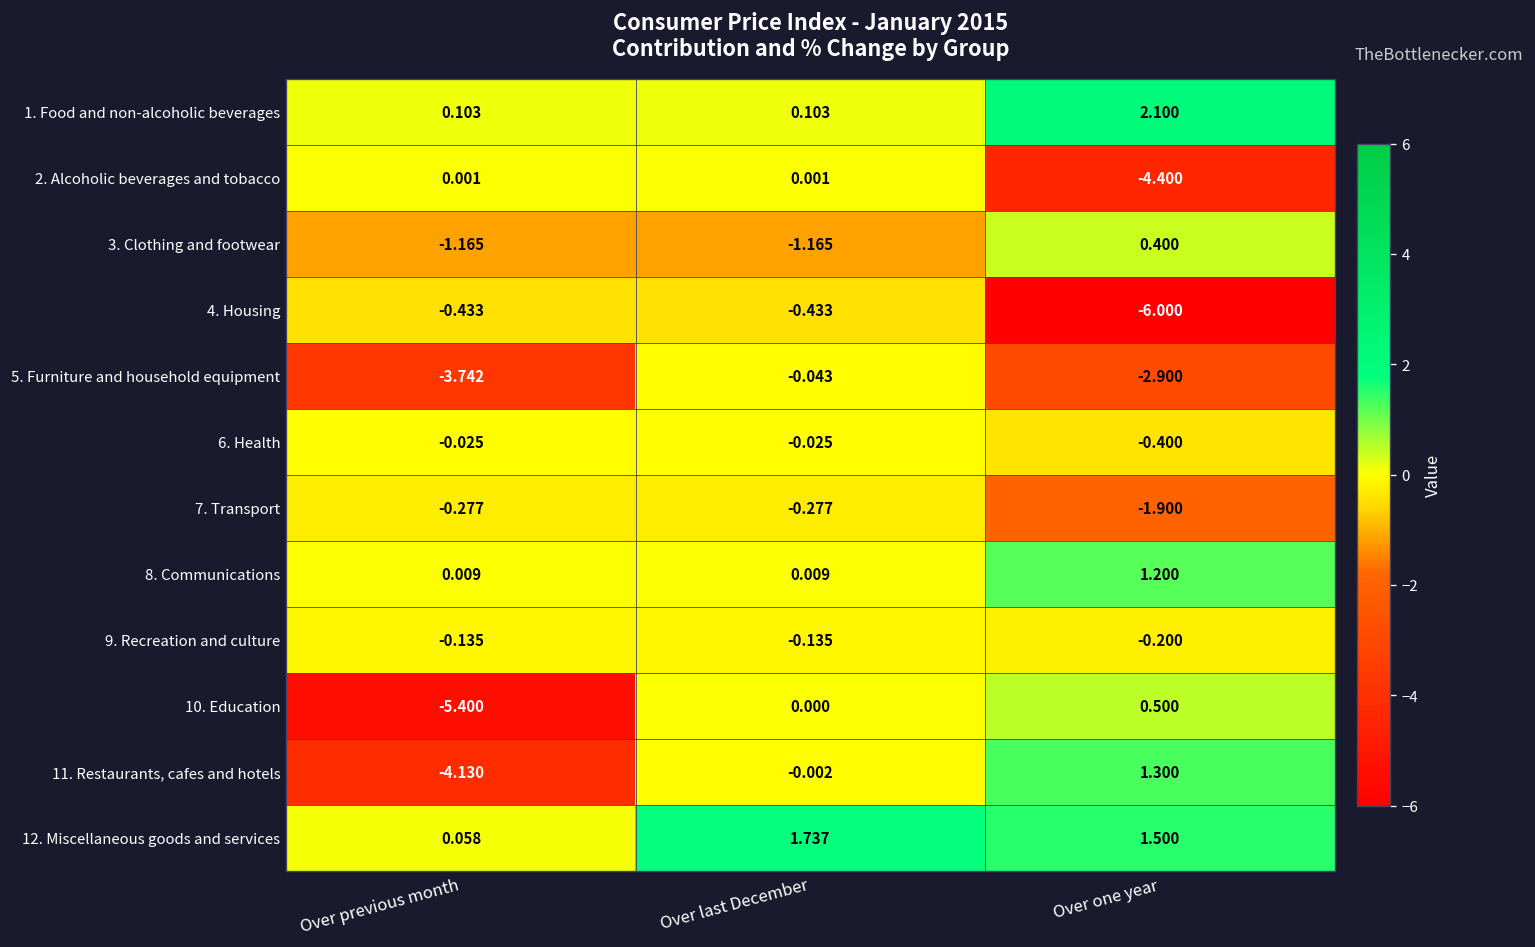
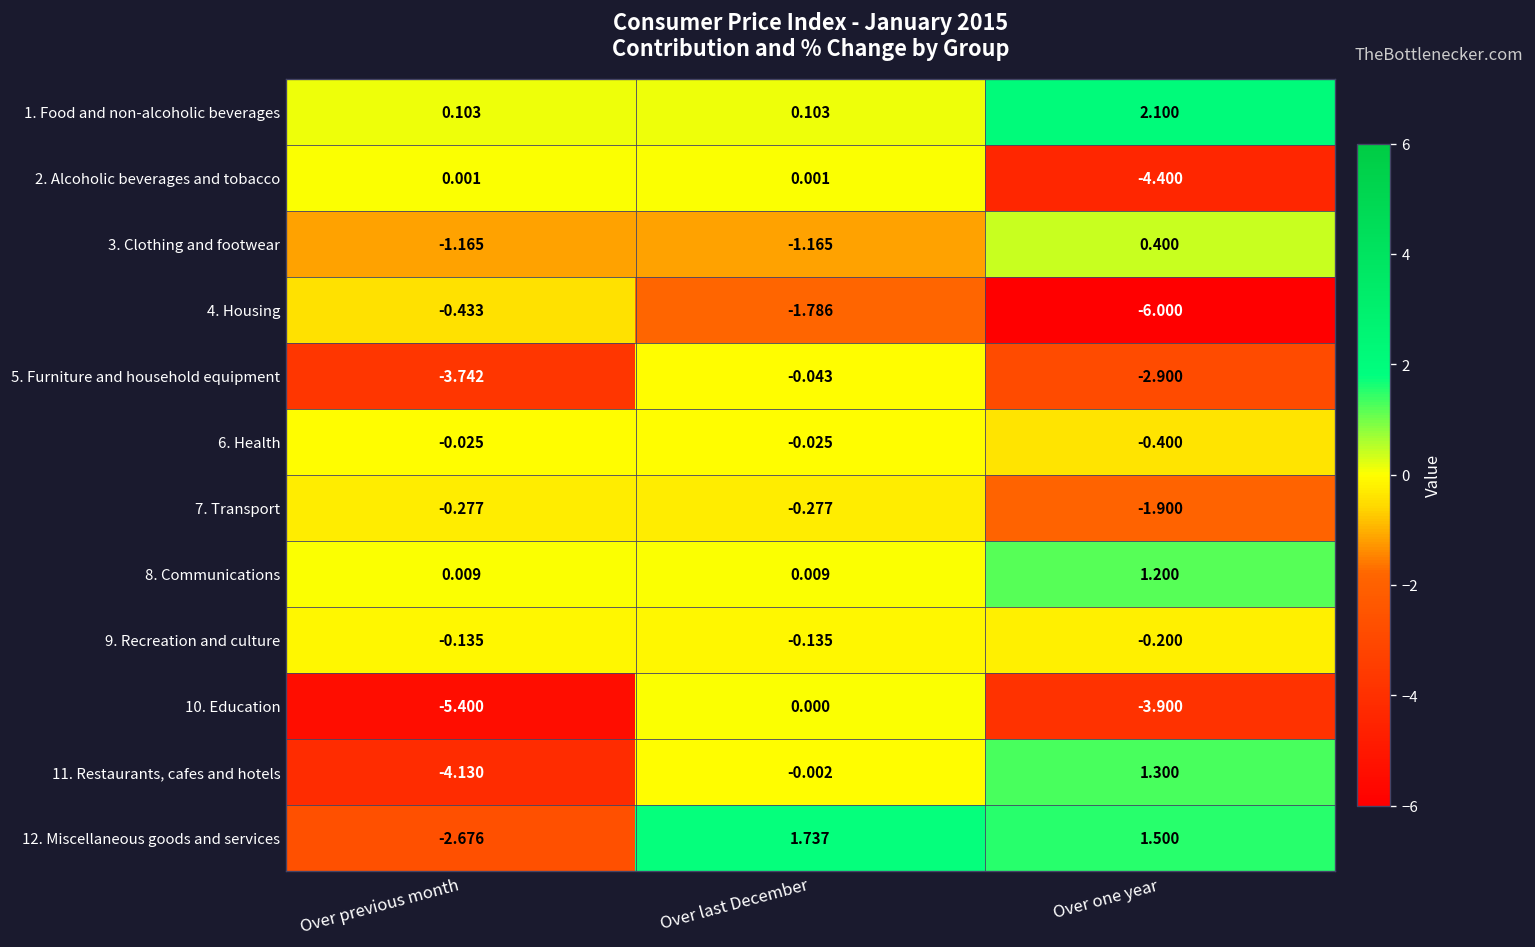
4. Housing, Over last December: -0.433 -> -1.786
10. Education, Over one year: 0.500 -> -3.900
12. Miscellaneous goods and services, Over previous month: 0.058 -> -2.676
